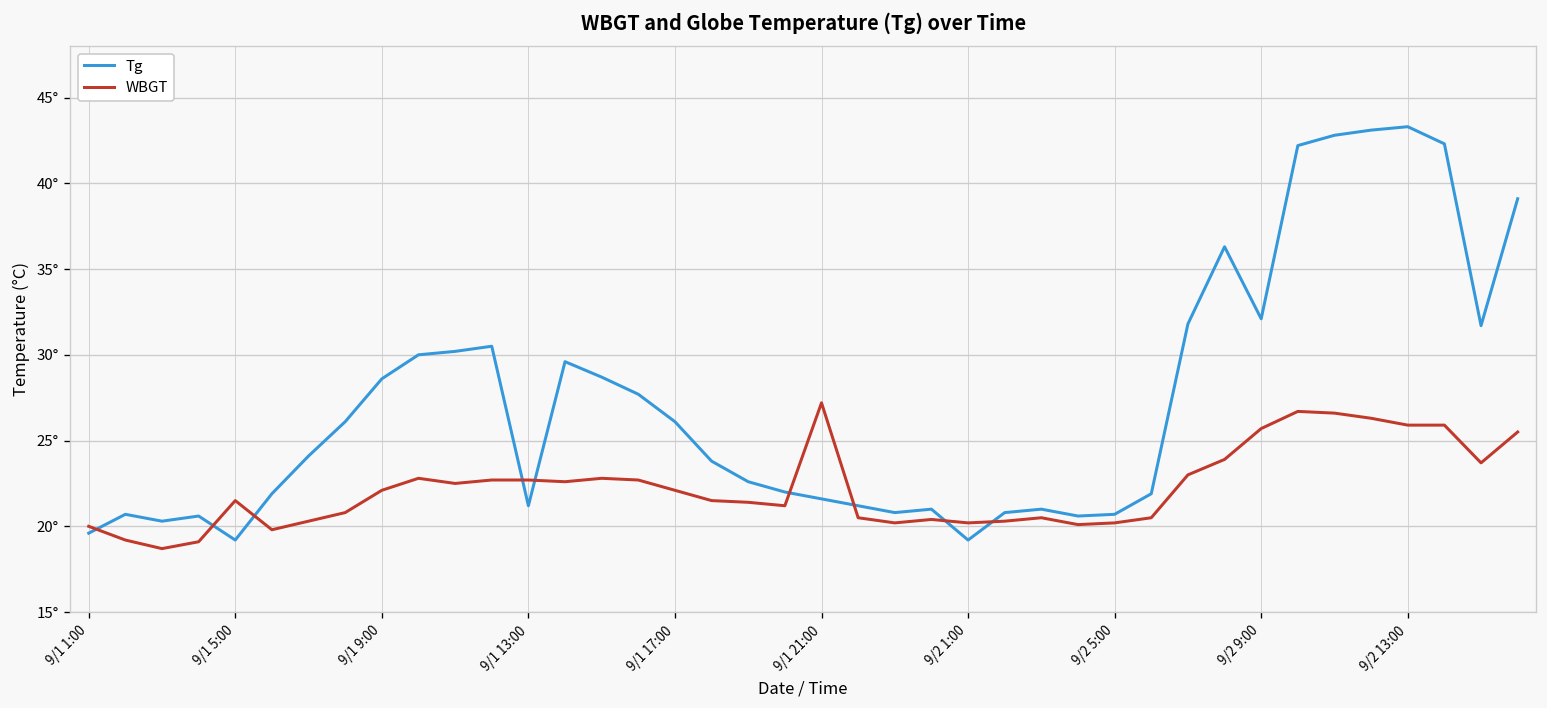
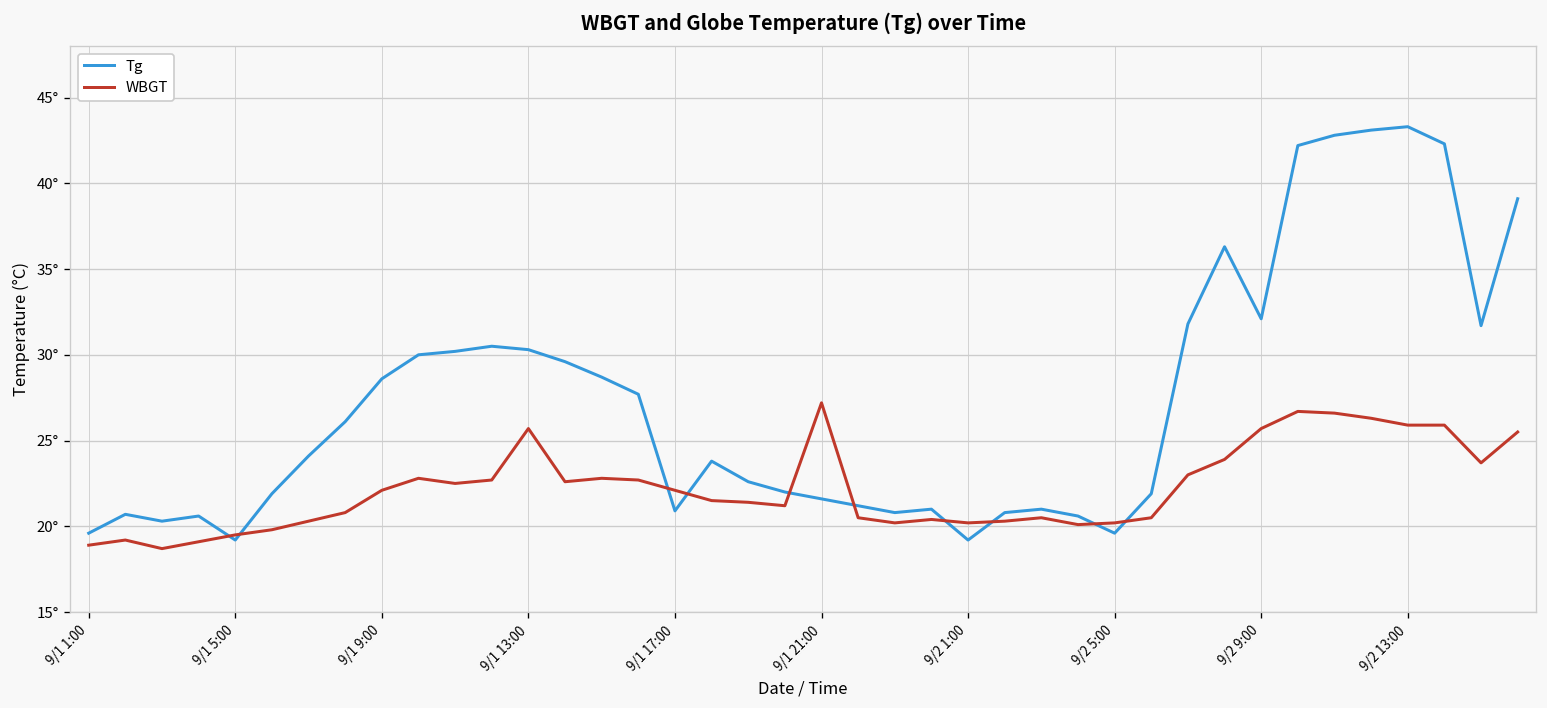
WBGT, 9/1 1:00: 20.0° -> 18.9°
WBGT, 9/1 5:00: 21.5° -> 19.5°
Tg, 9/1 13:00: 21.2° -> 30.3°
WBGT, 9/1 13:00: 22.7° -> 25.7°
Tg, 9/1 17:00: 26.1° -> 20.9°
Tg, 9/2 5:00: 20.7° -> 19.6°
